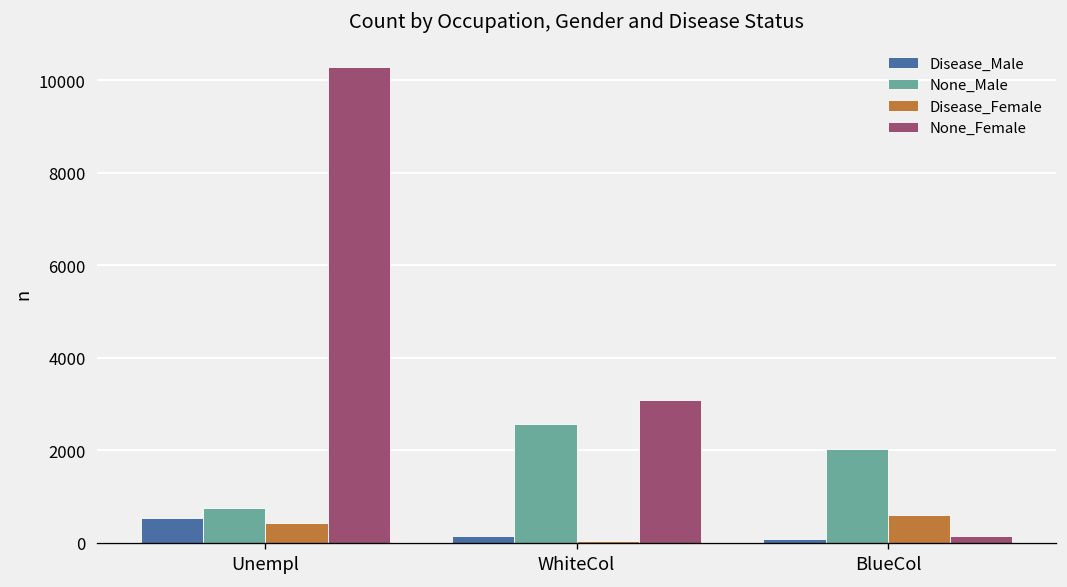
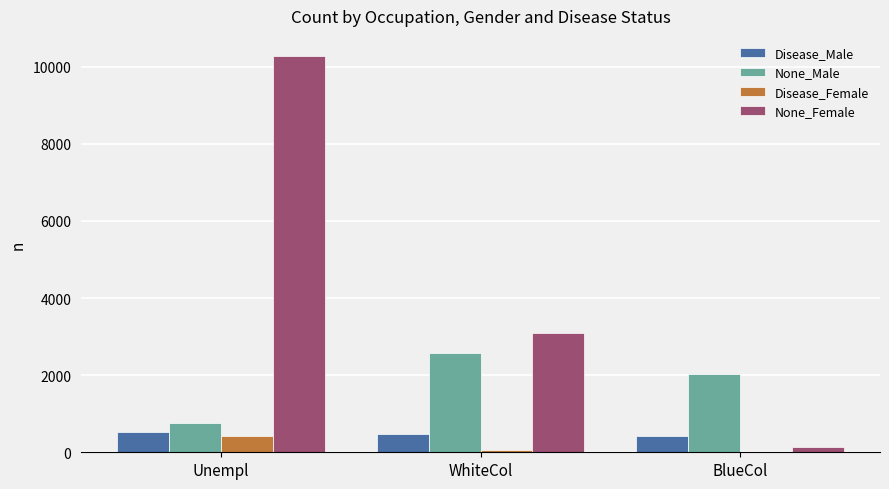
Disease_Male, WhiteCol: 200 -> 500
Disease_Male, BlueCol: 100 -> 400
Disease_Female, BlueCol: 600 -> 0
